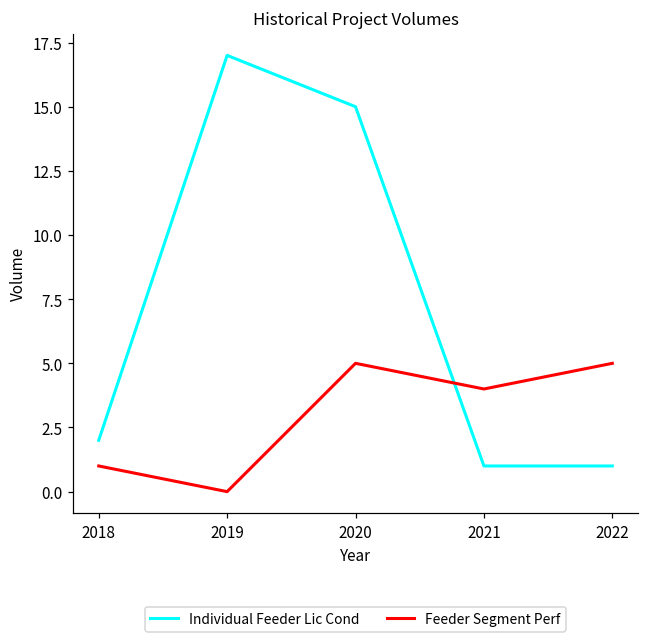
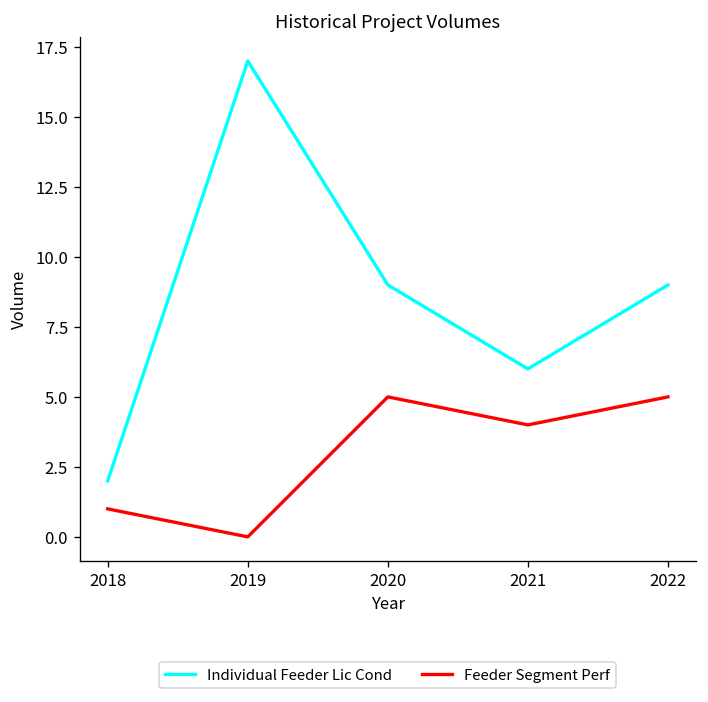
Individual Feeder Lic Cond, 2020: 15 -> 9
Individual Feeder Lic Cond, 2021: 1 -> 6
Individual Feeder Lic Cond, 2022: 1 -> 9
